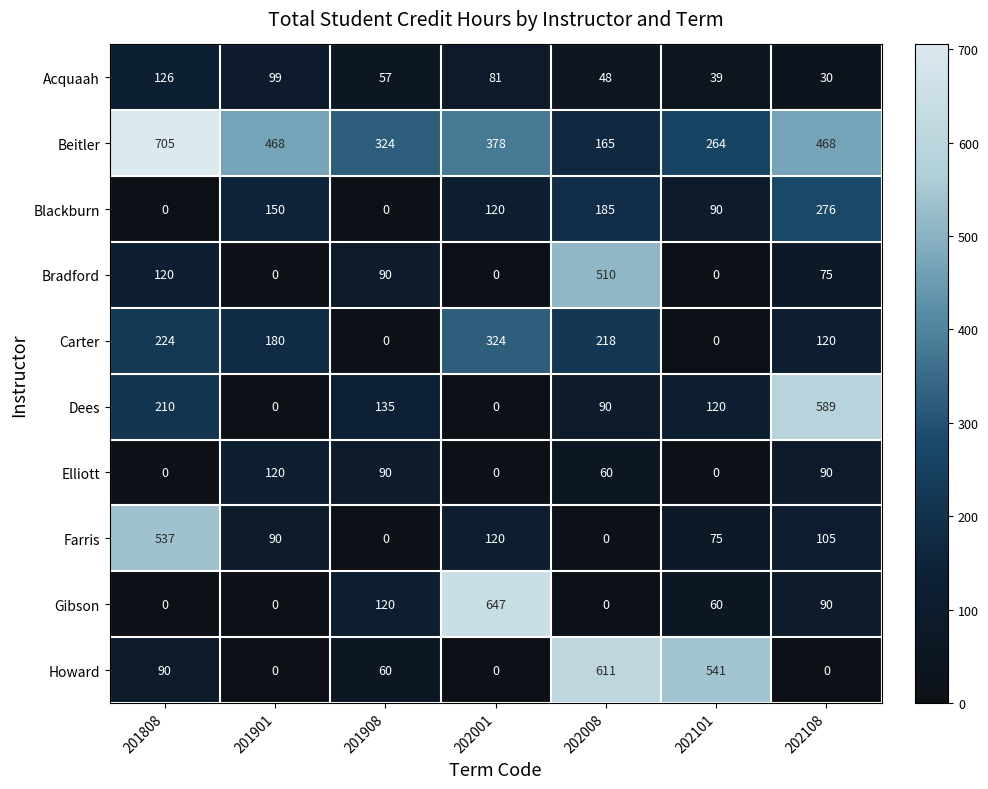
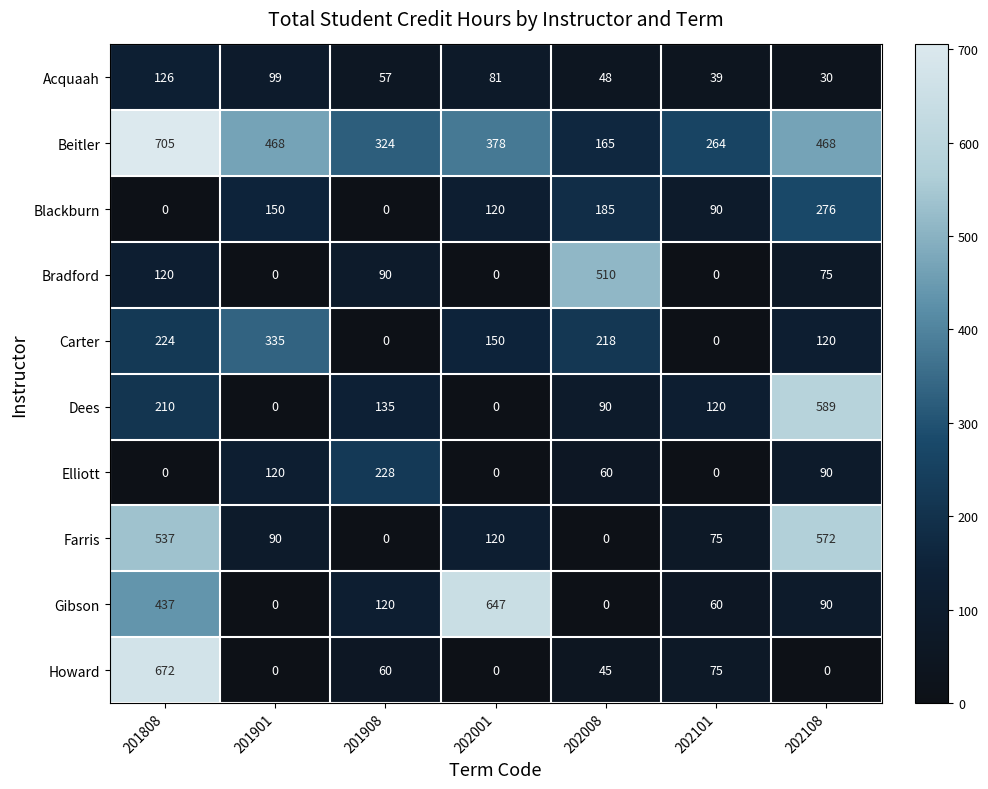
Carter, 201901: 180 -> 335
Carter, 202001: 324 -> 150
Elliott, 201908: 90 -> 228
Farris, 202108: 105 -> 572
Gibson, 201808: 0 -> 437
Howard, 201808: 90 -> 672
Howard, 202008: 611 -> 45
Howard, 202101: 541 -> 75
